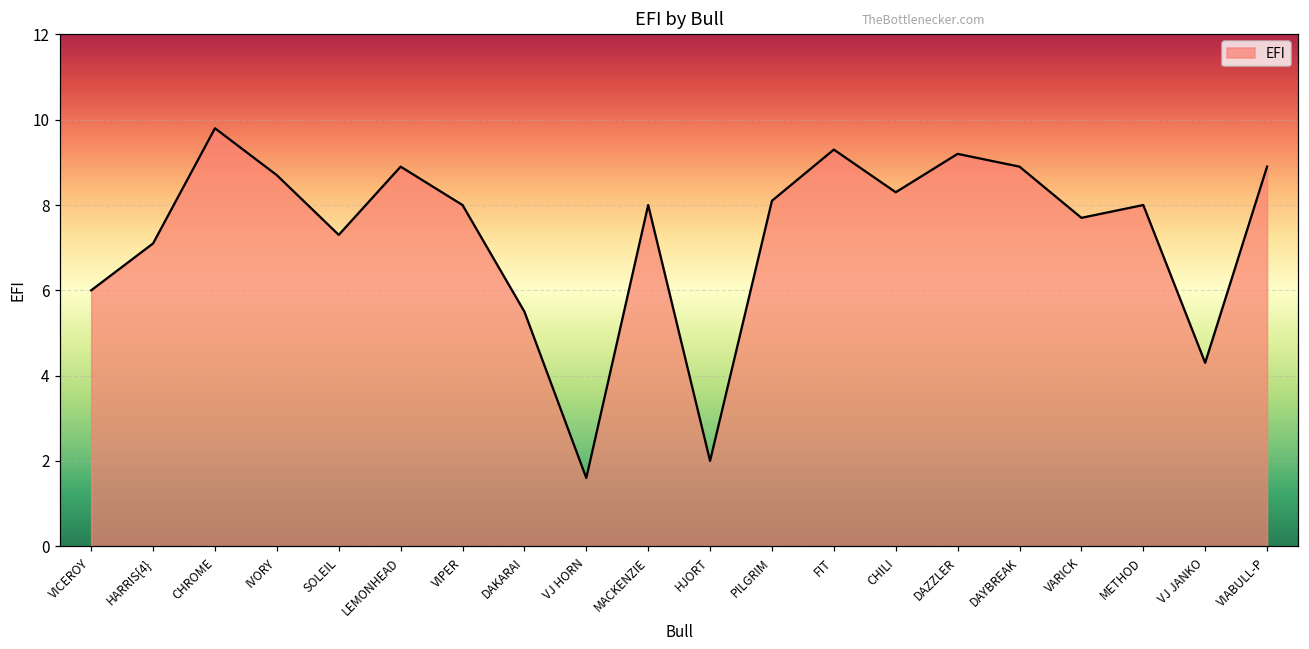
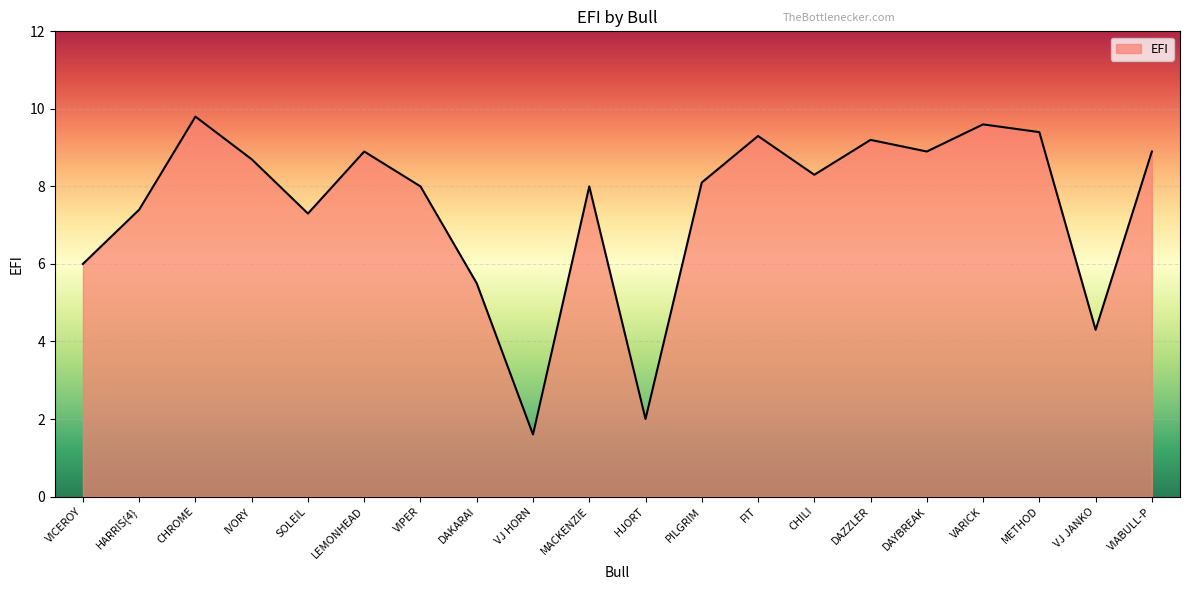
HARRIS{4}: 7.1 -> 7.4
VARICK: 7.7 -> 9.6
METHOD: 8.0 -> 9.4
